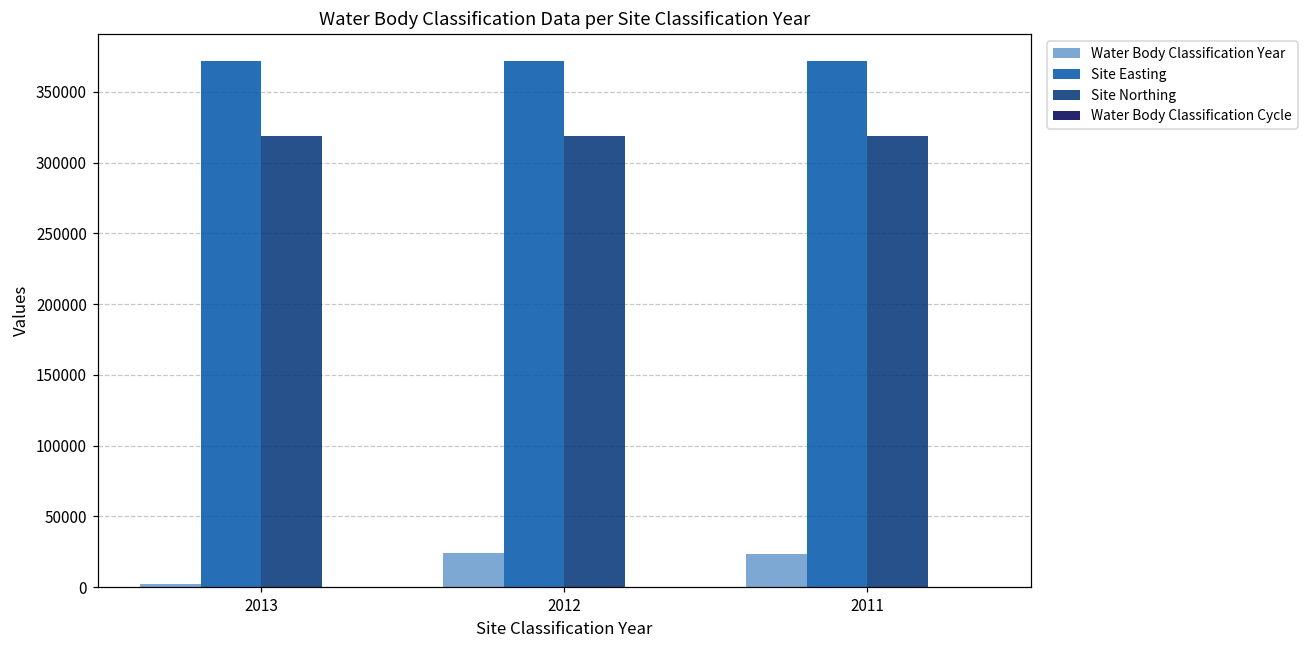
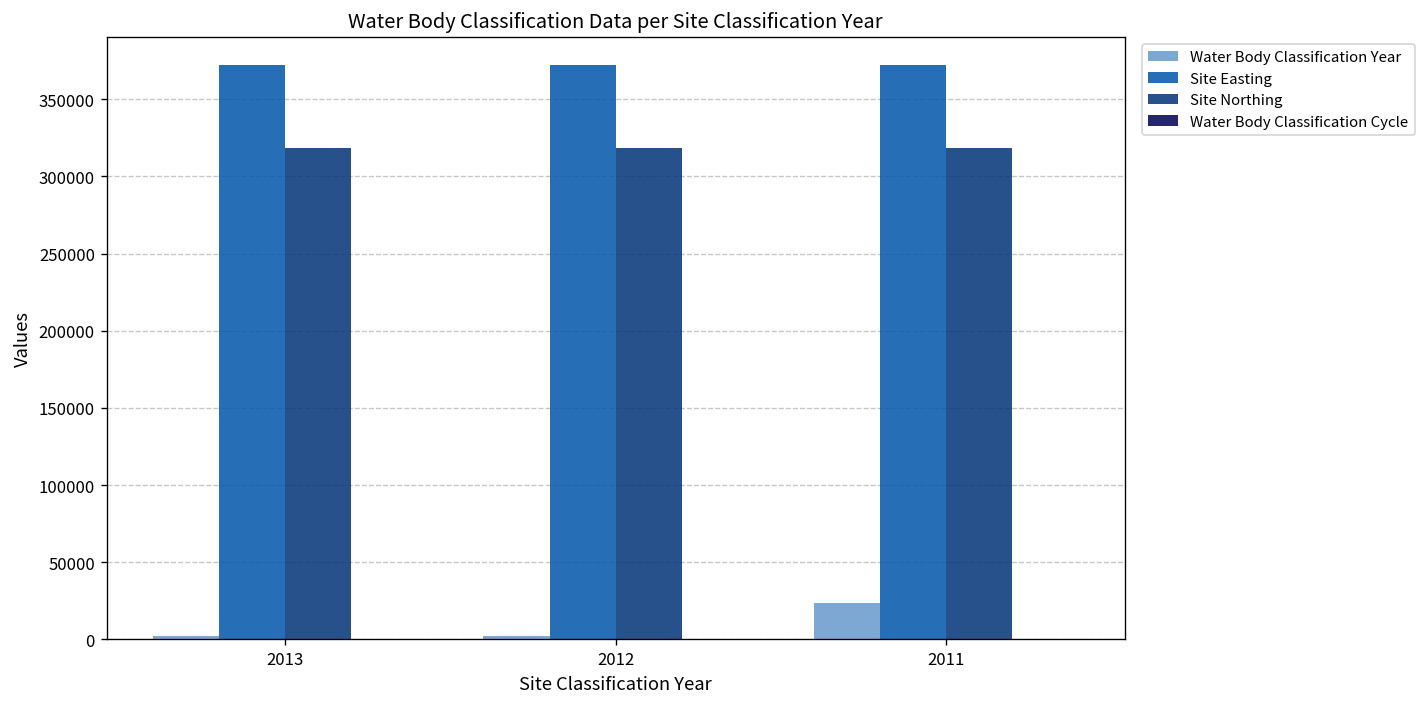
Water Body Classification Year, 2012: 24000 -> 2000
